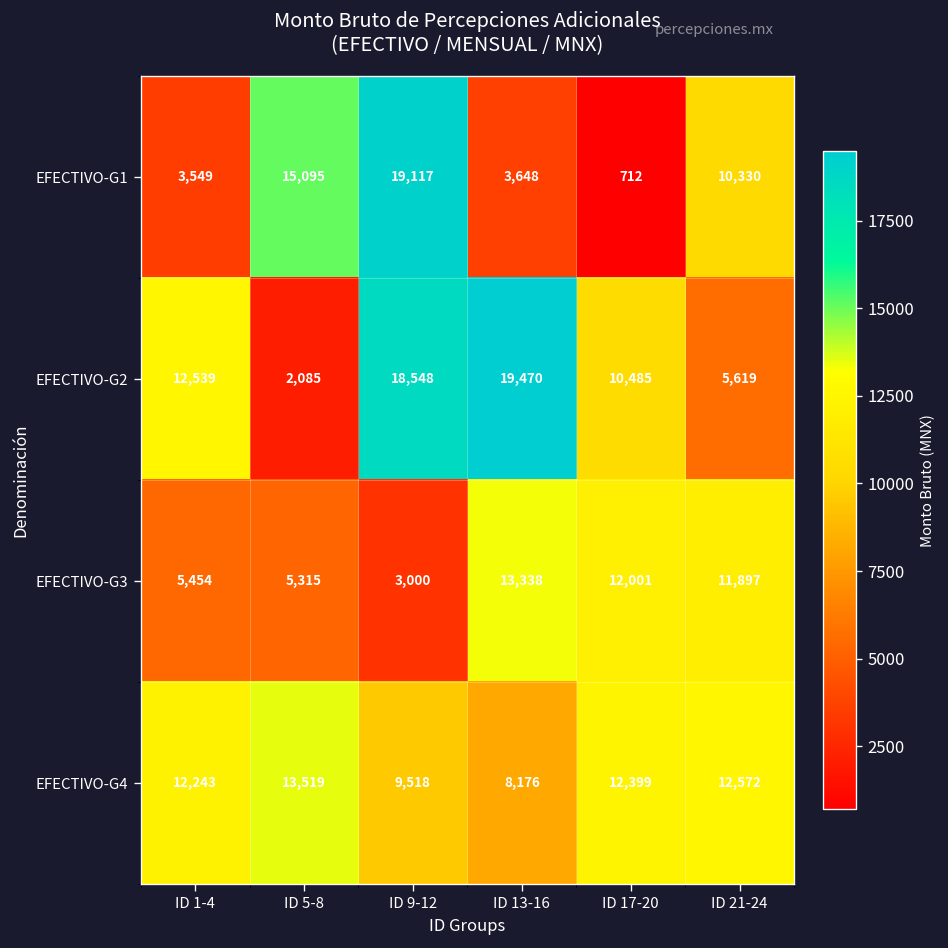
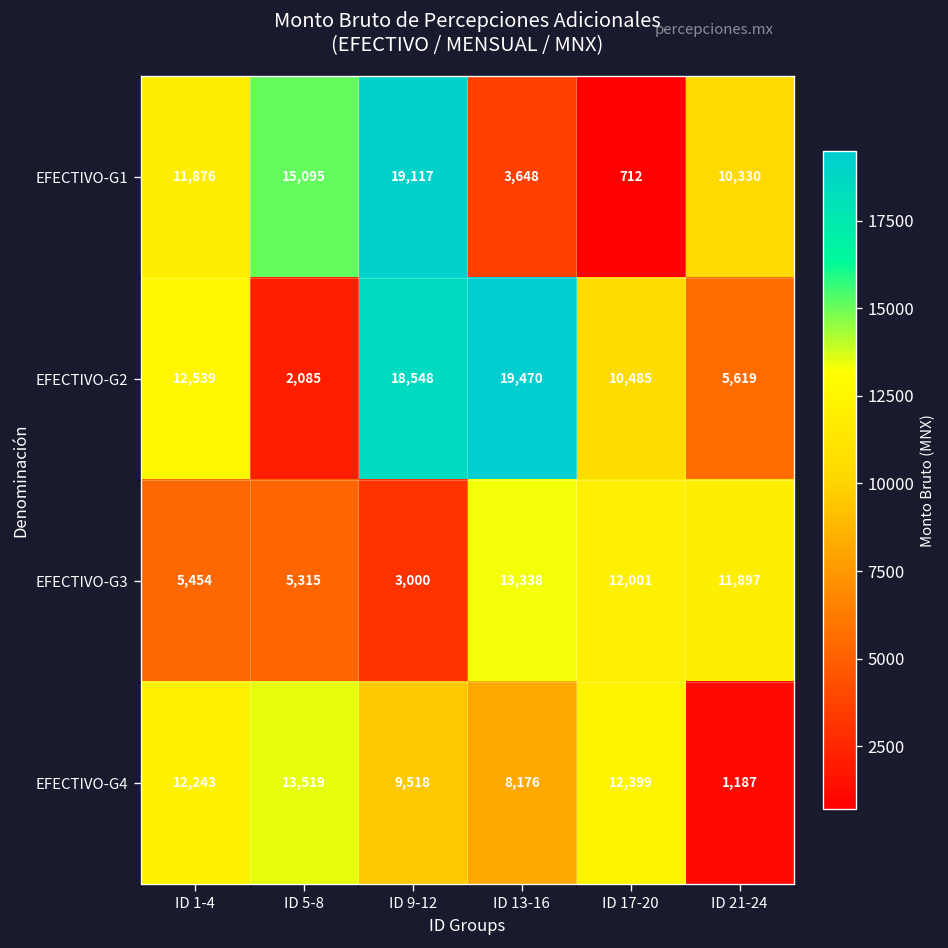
EFECTIVO-G1, ID 1-4: 3,549 -> 11,876
EFECTIVO-G4, ID 21-24: 12,572 -> 1,187
